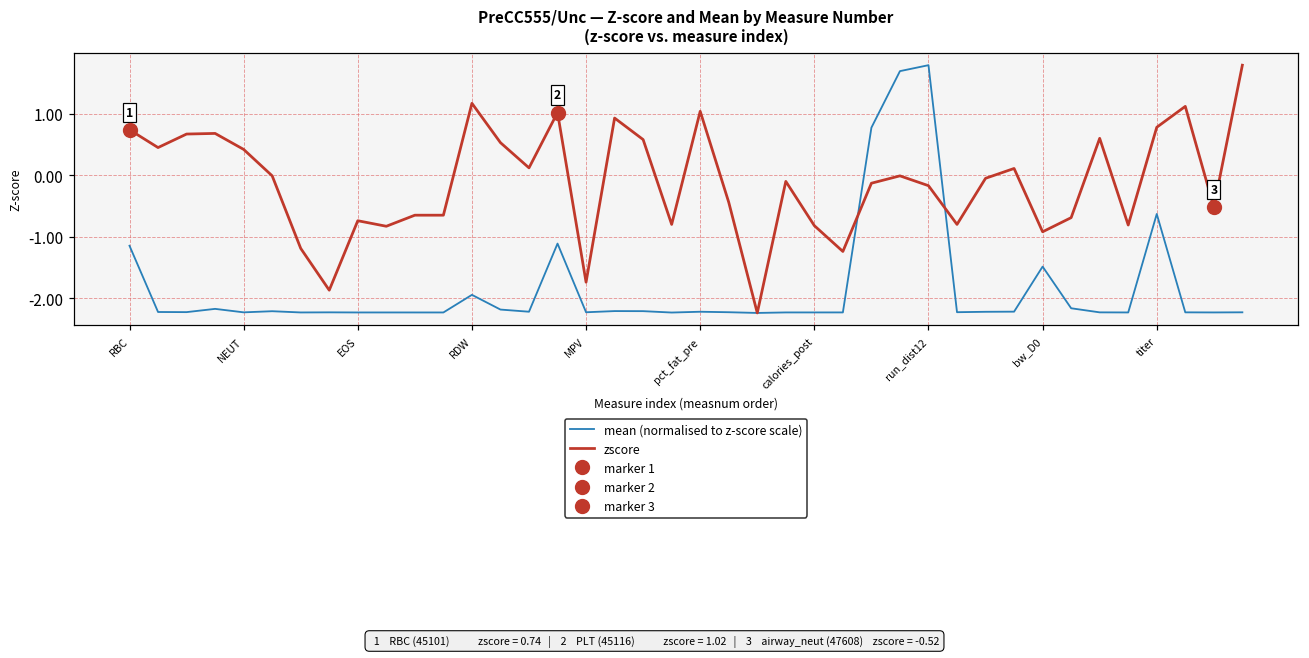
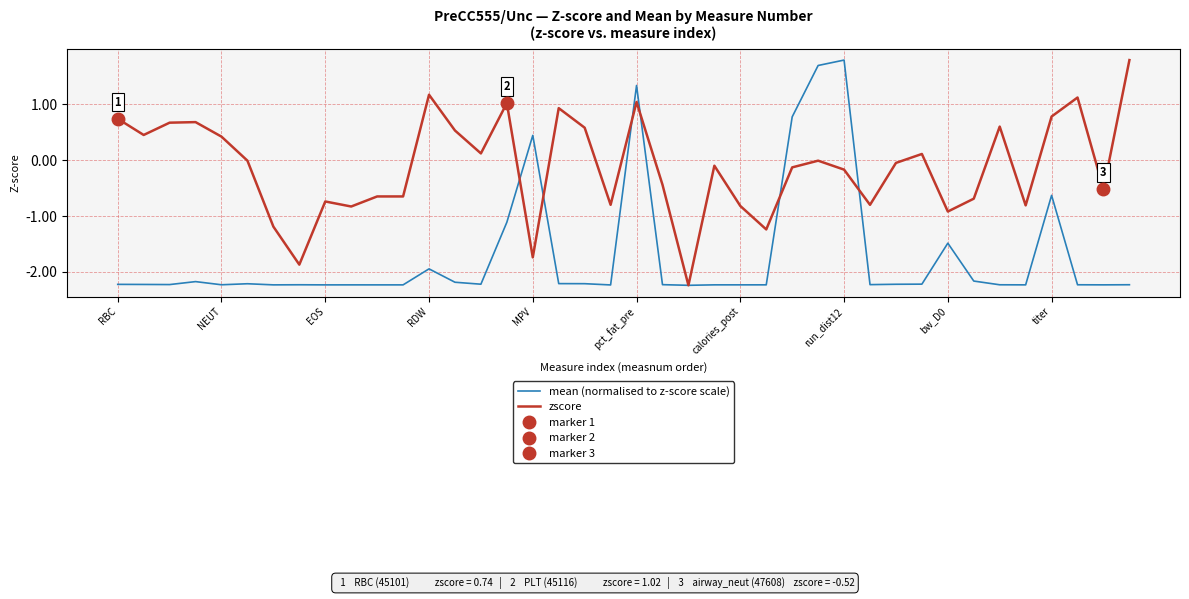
mean (normalised to z-score scale), RBC: -1.1 -> -2.2
mean (normalised to z-score scale), MPV: -2.2 -> 0.4
mean (normalised to z-score scale), pct_fat_pre: -2.2 -> 1.3
